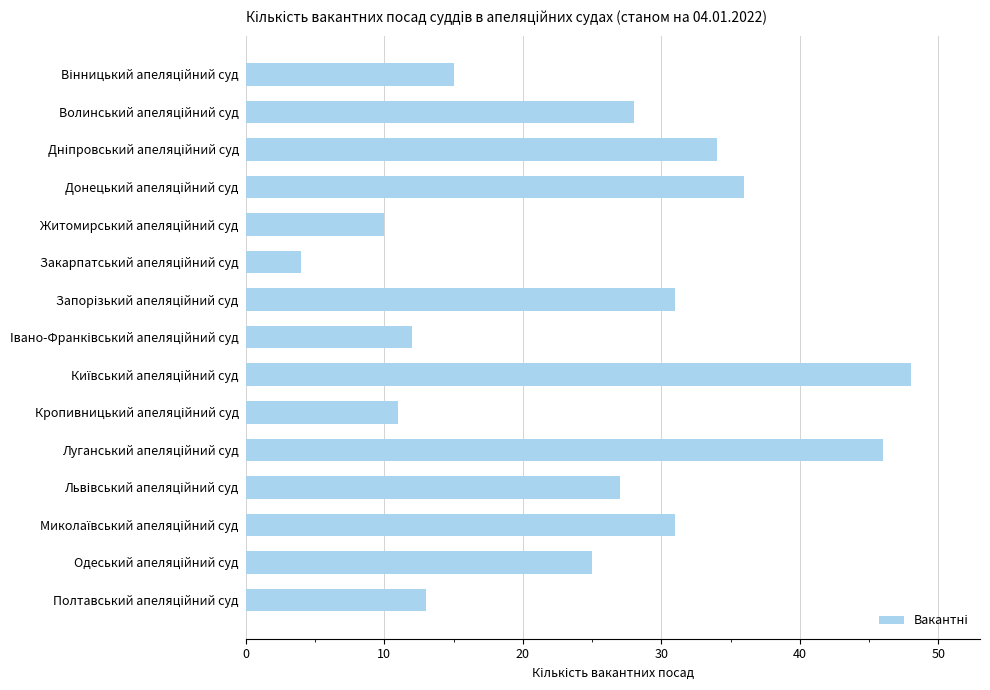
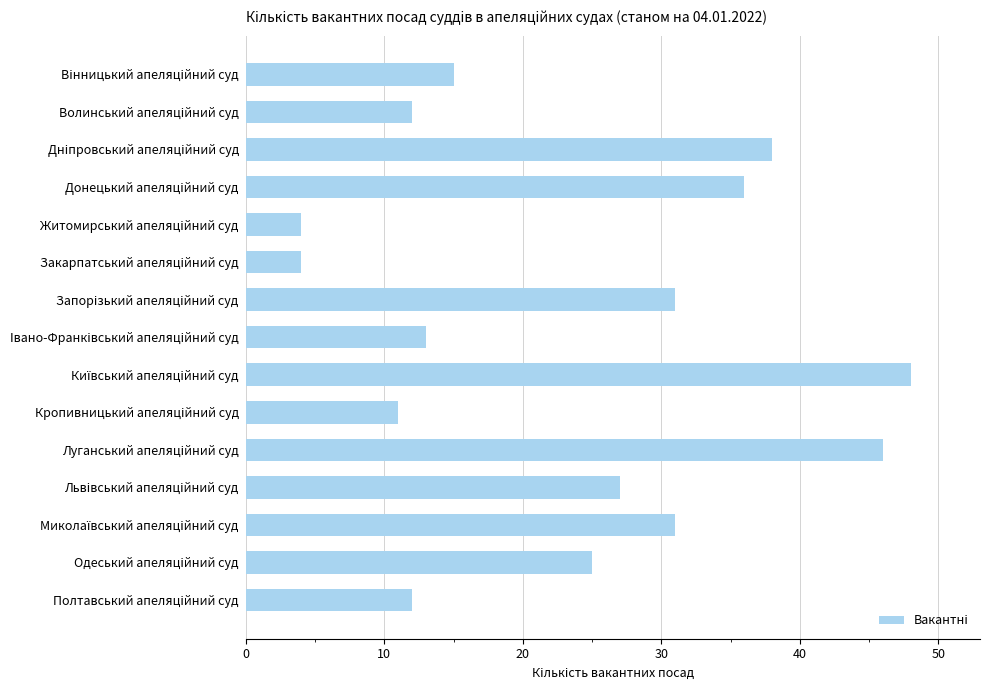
Волинський апеляційний суд: 28 -> 12
Дніпровський апеляційний суд: 34 -> 38
Житомирський апеляційний суд: 10 -> 4
Івано-Франківський апеляційний суд: 12 -> 13
Полтавський апеляційний суд: 13 -> 12
